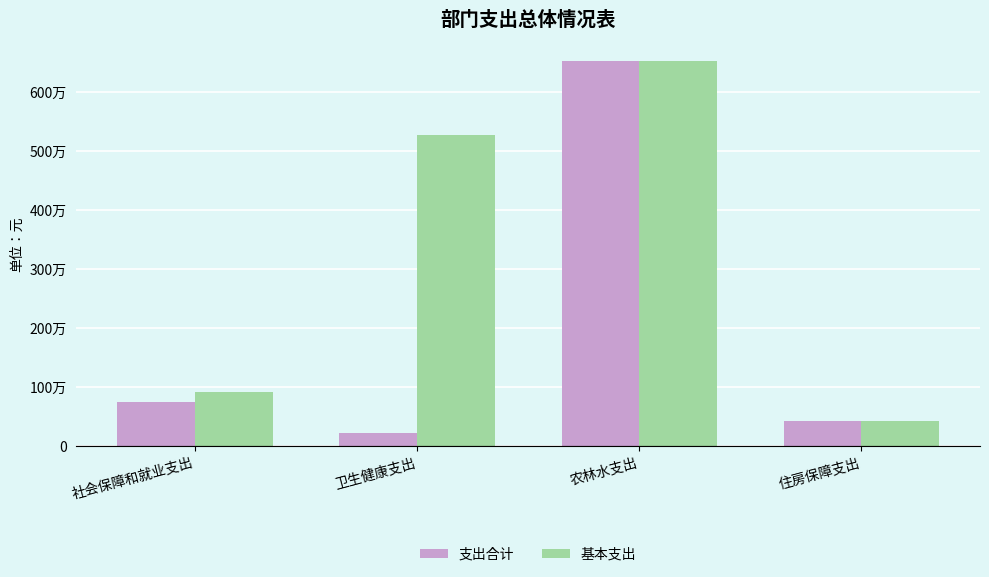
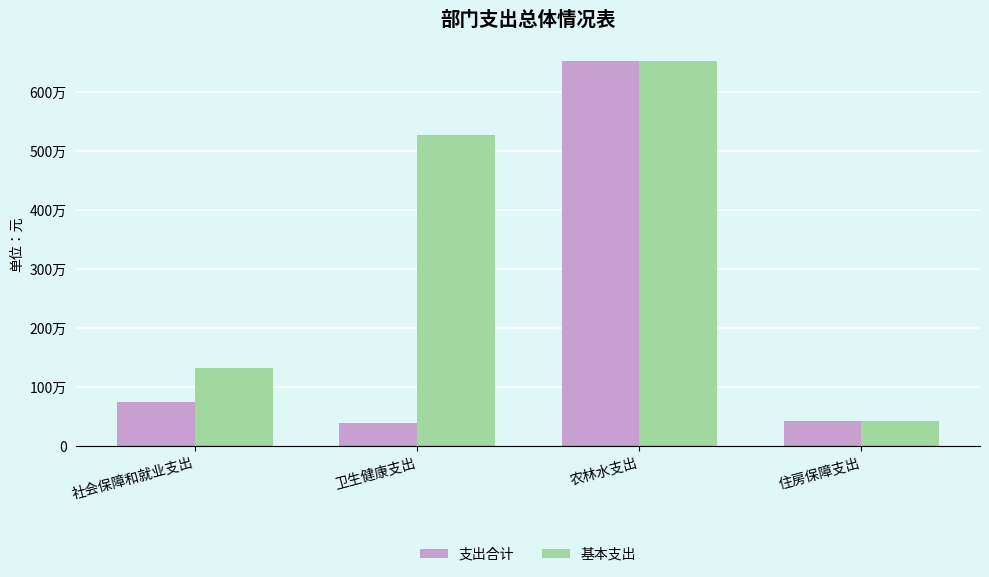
基本支出, 社会保障和就业支出: 90万 -> 130万
支出合计, 卫生健康支出: 20万 -> 40万
